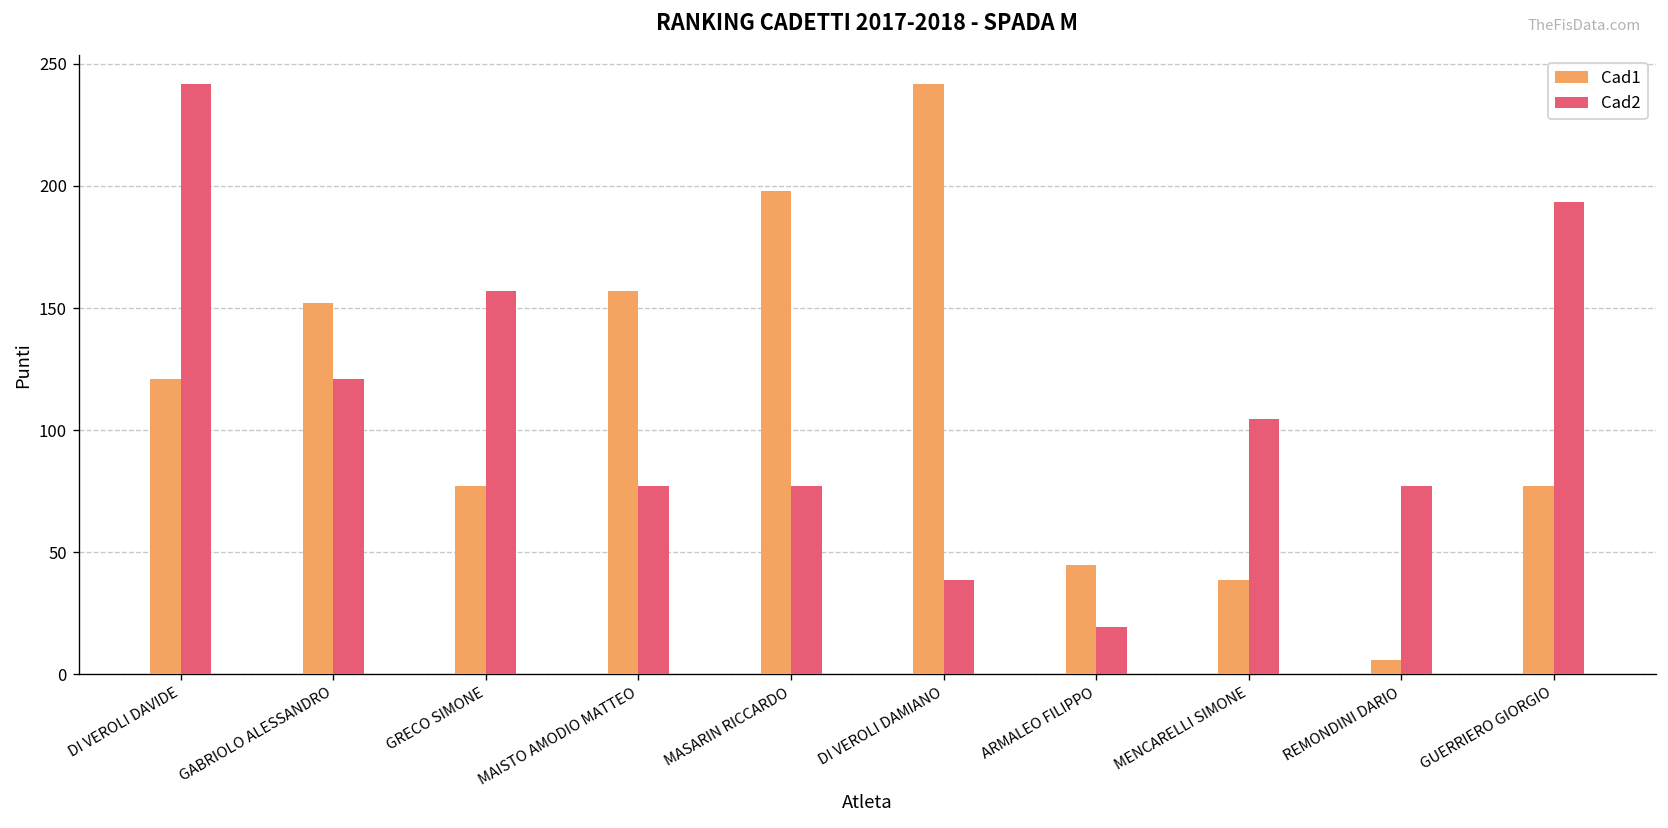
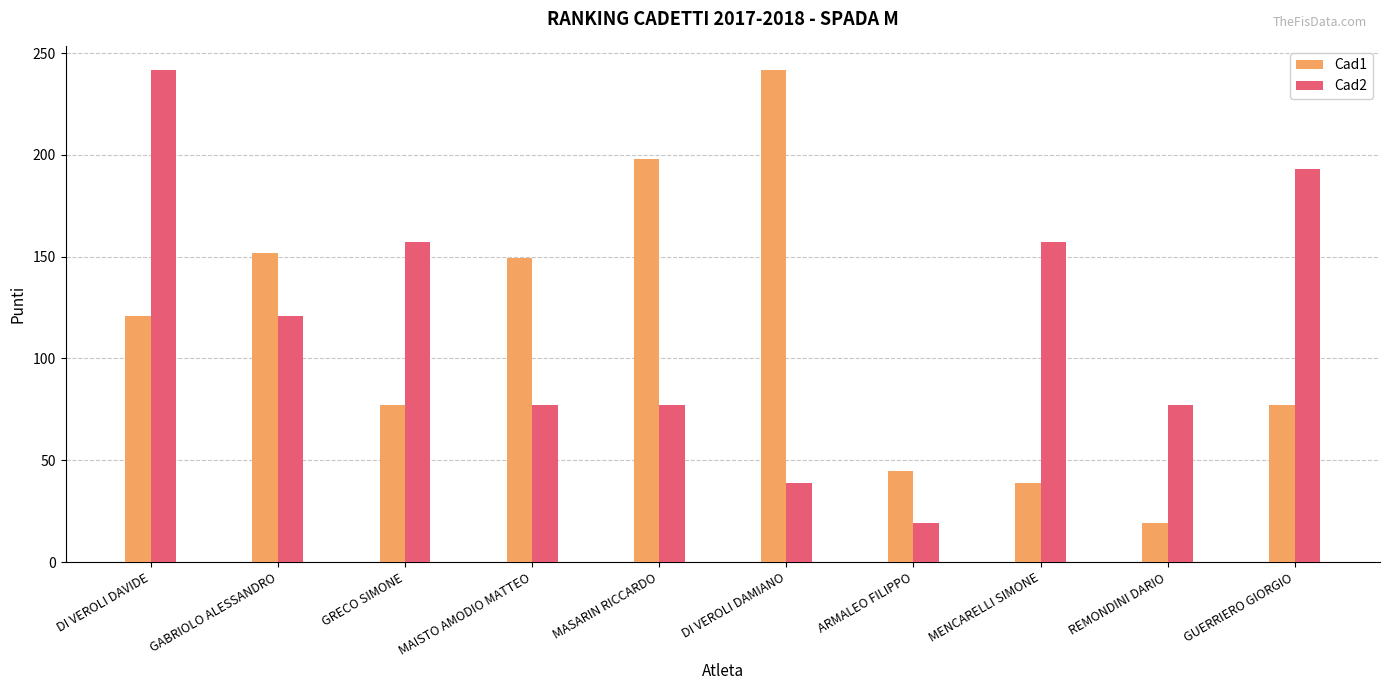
Cad1, MAISTO AMODIO MATTEO: 157 -> 149
Cad2, MENCARELLI SIMONE: 105 -> 157
Cad1, REMONDINI DARIO: 6 -> 19
